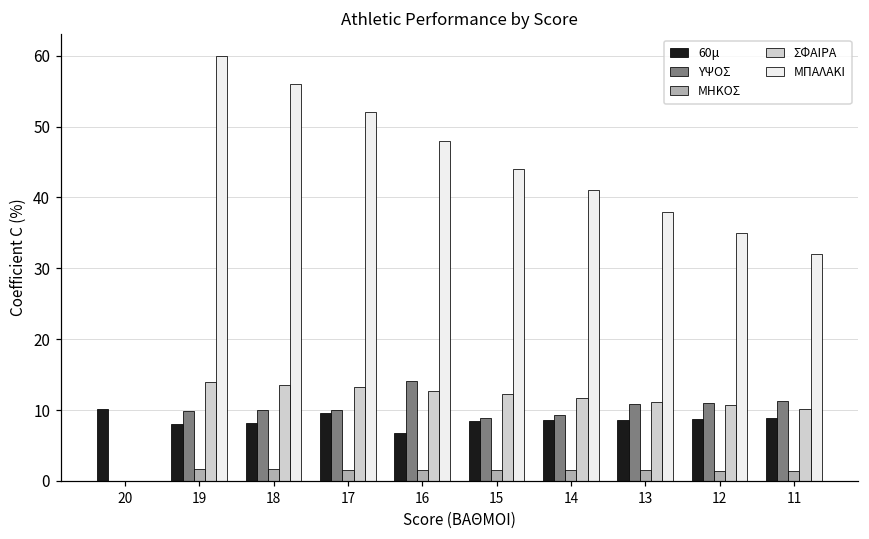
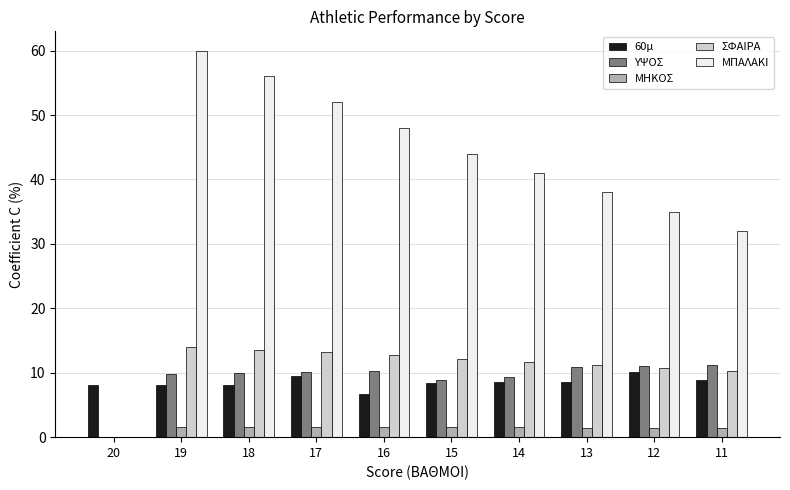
60μ, 20: 10 -> 8
ΥΨΟΣ, 16: 14 -> 10
60μ, 12: 9 -> 10
